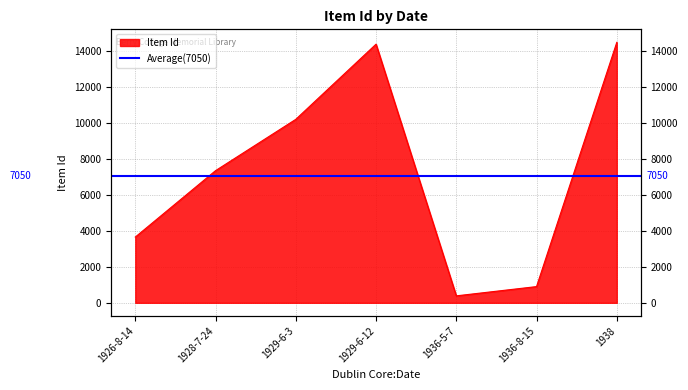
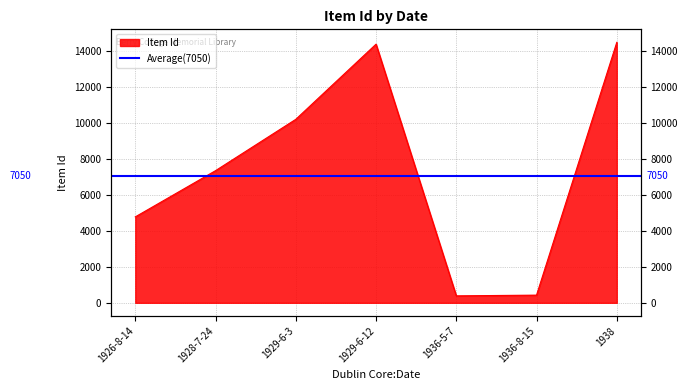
1926-8-14: 3600 -> 4800
1936-8-15: 900 -> 400
